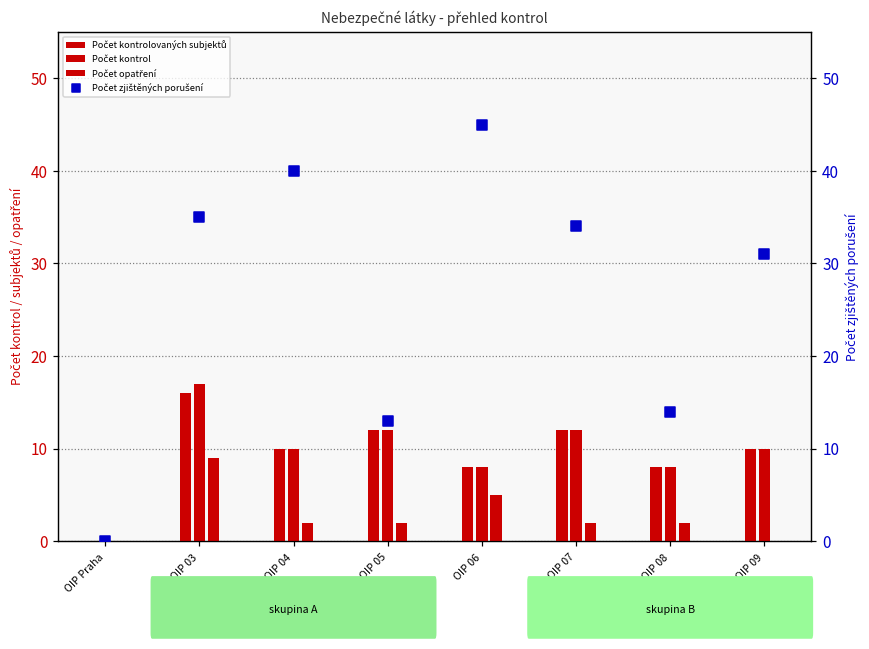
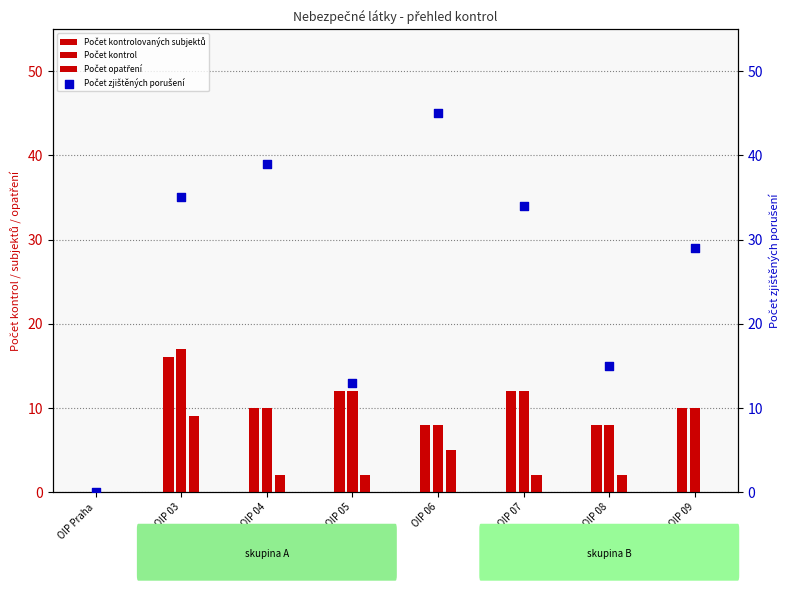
Počet zjištěných porušení, OIP 04: 40 -> 39
Počet zjištěných porušení, OIP 08: 14 -> 15
Počet zjištěných porušení, OIP 09: 31 -> 29
